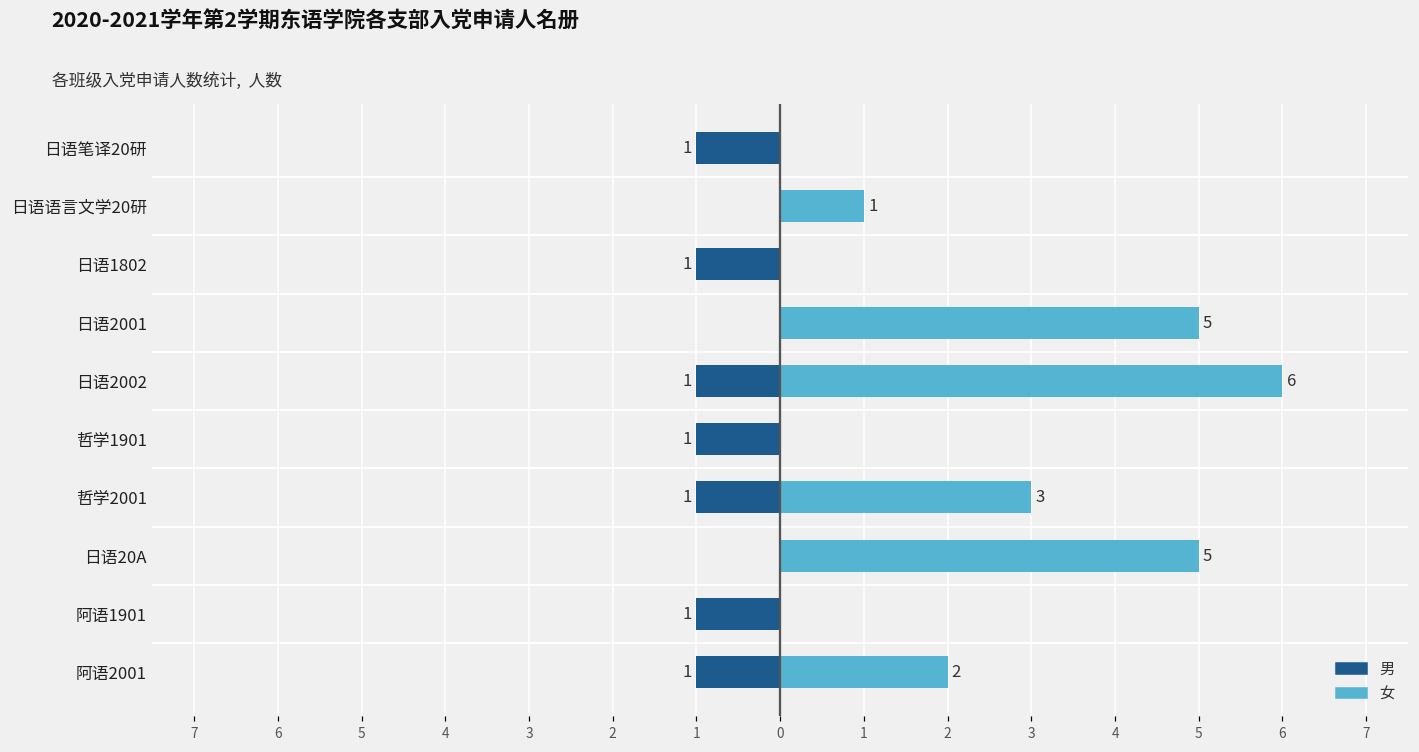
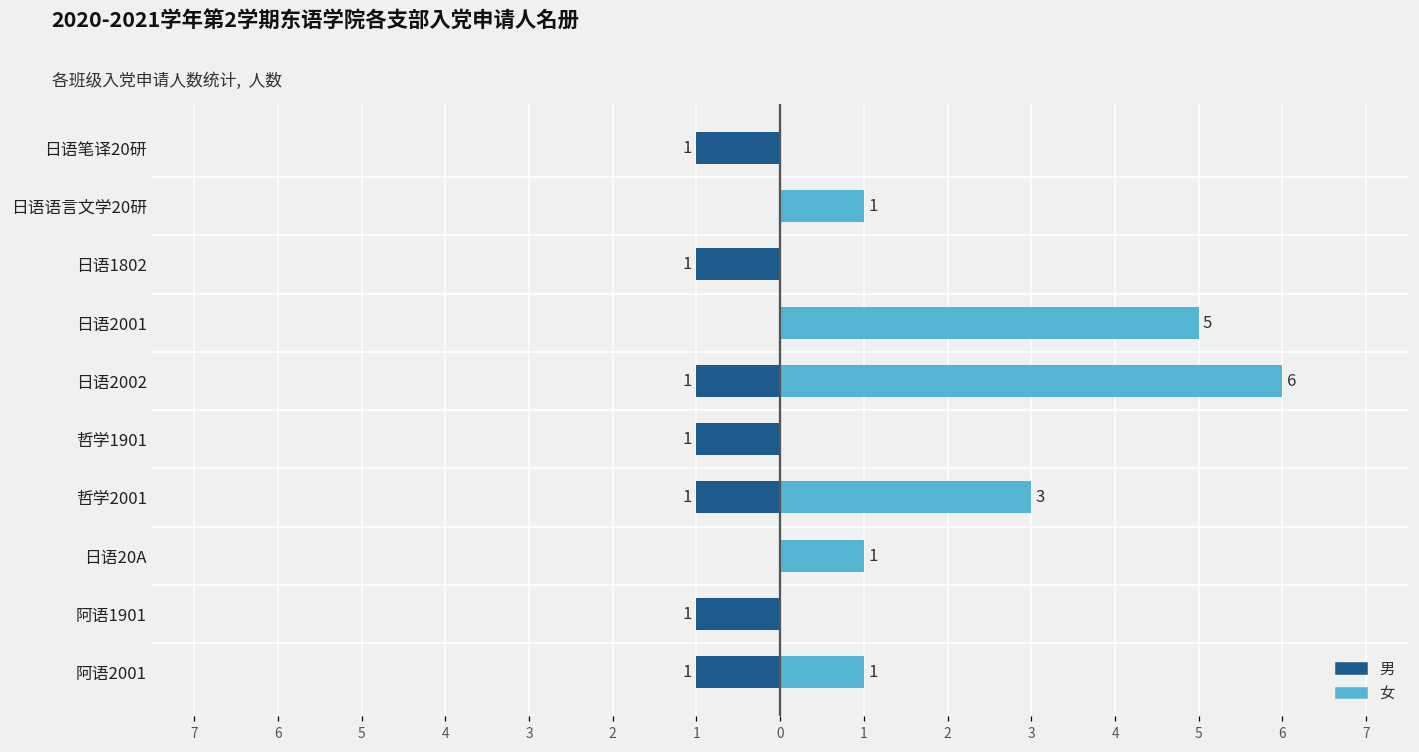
女, 日语20A: 5 -> 1
女, 阿语2001: 2 -> 1
